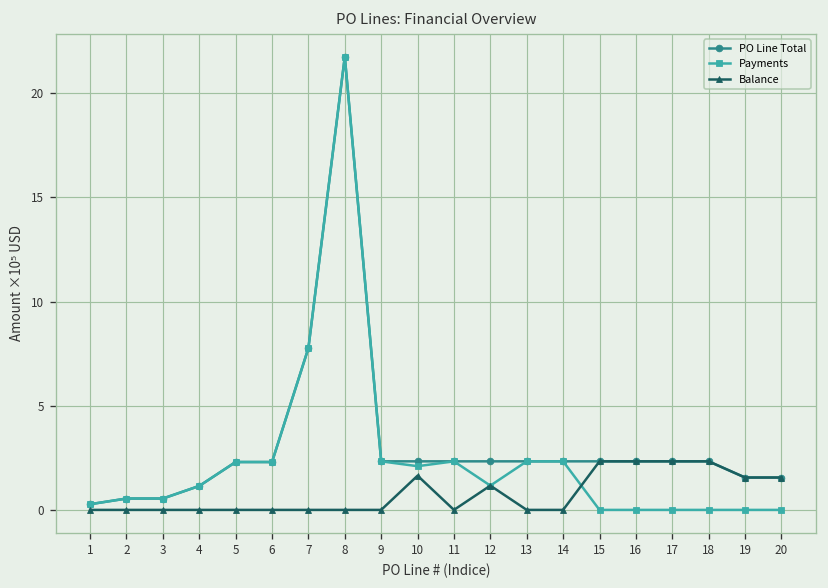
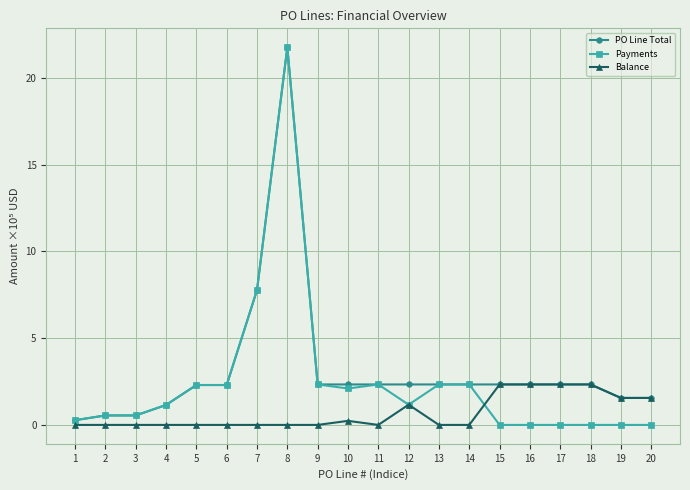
Balance, 10: 1.6 -> 0.2
